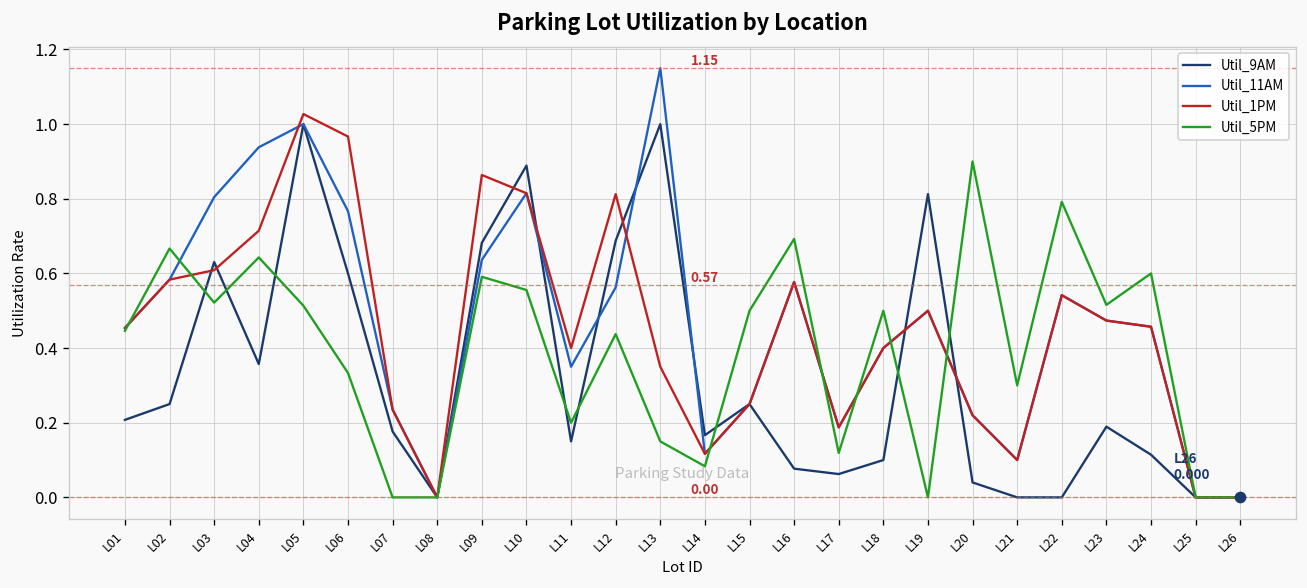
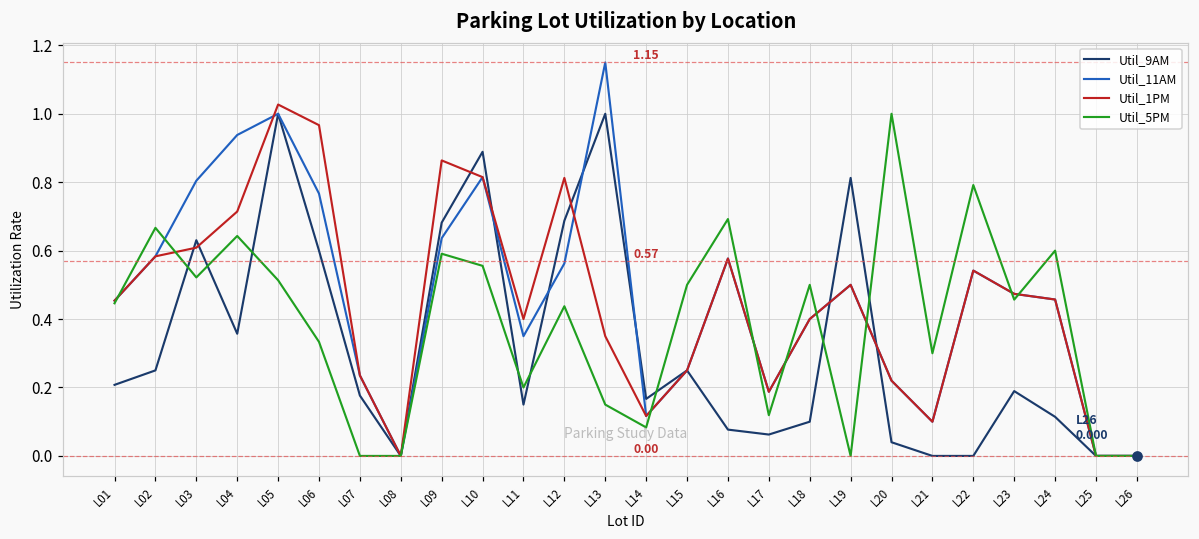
Util_5PM, L20: 0.9 -> 1.0
Util_5PM, L23: 0.52 -> 0.46
